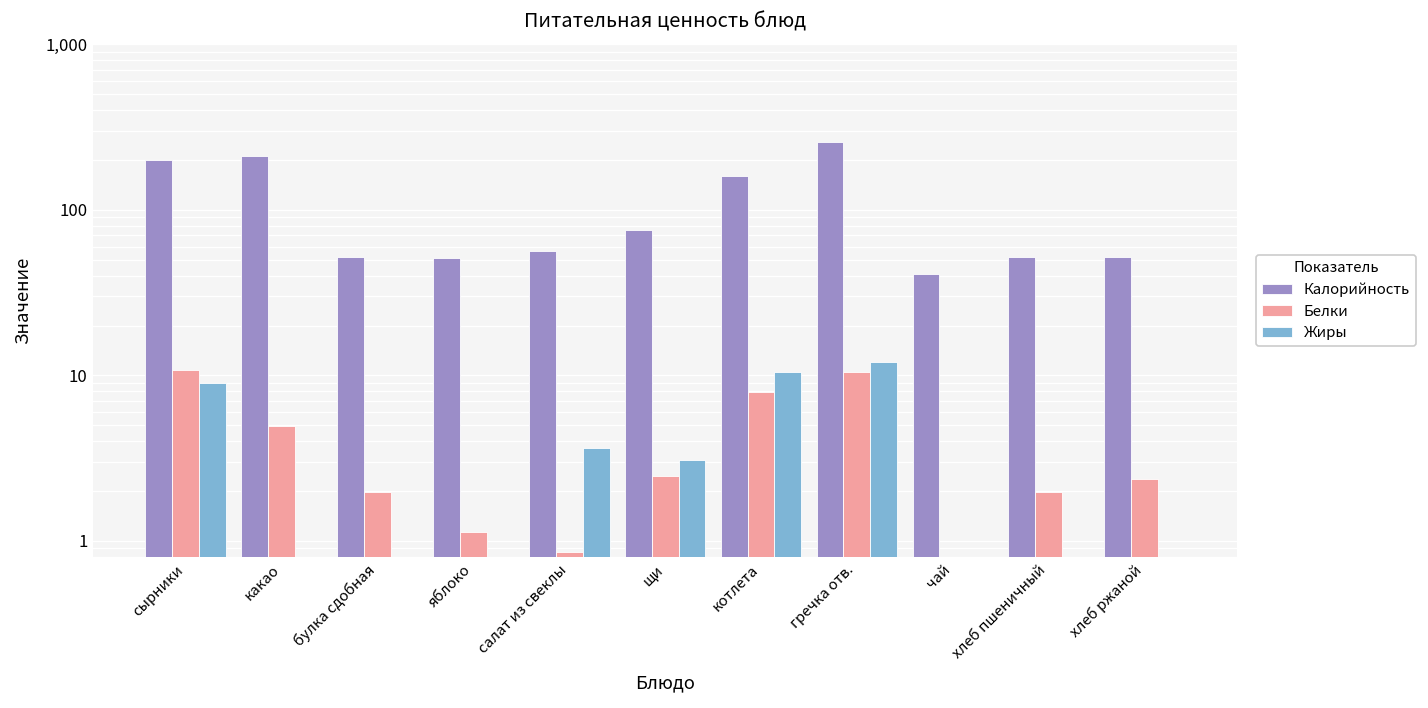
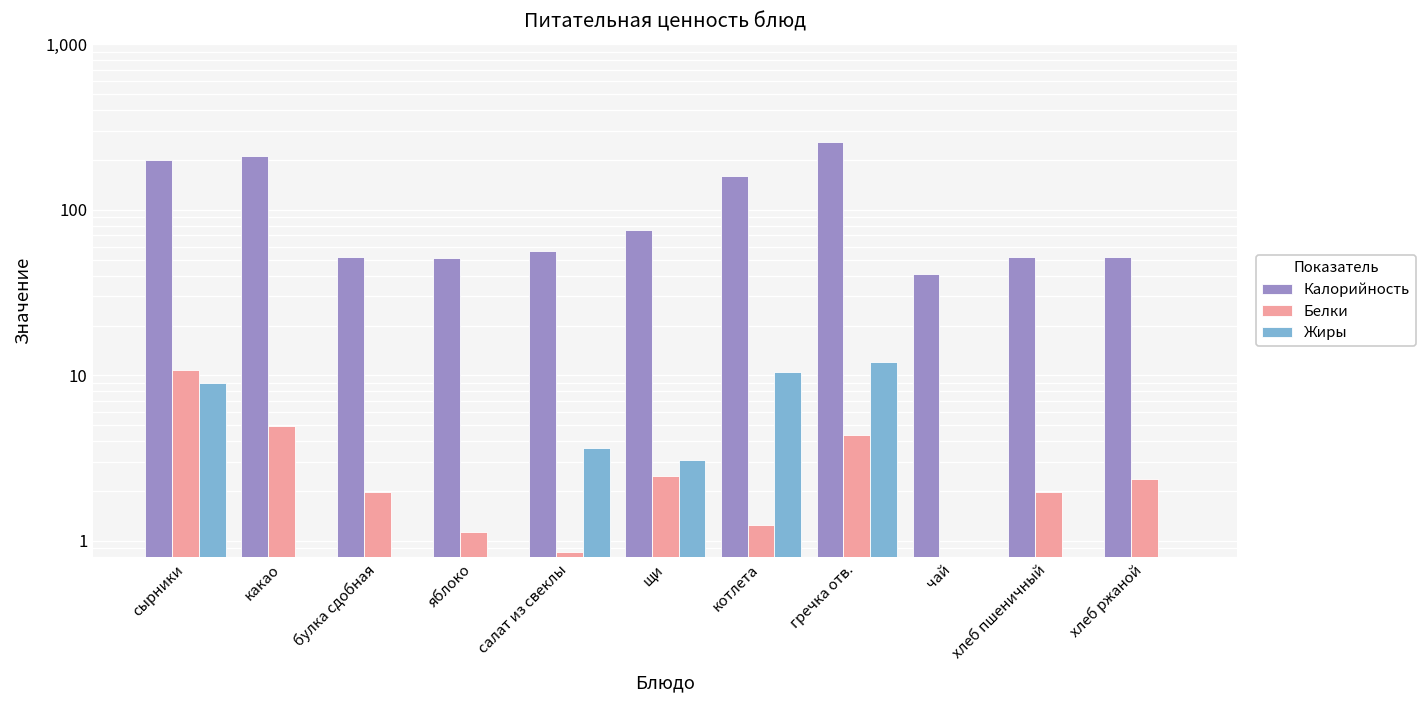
Белки, котлета: 8 -> 1.2
Белки, гречка отв.: 11 -> 4.4
